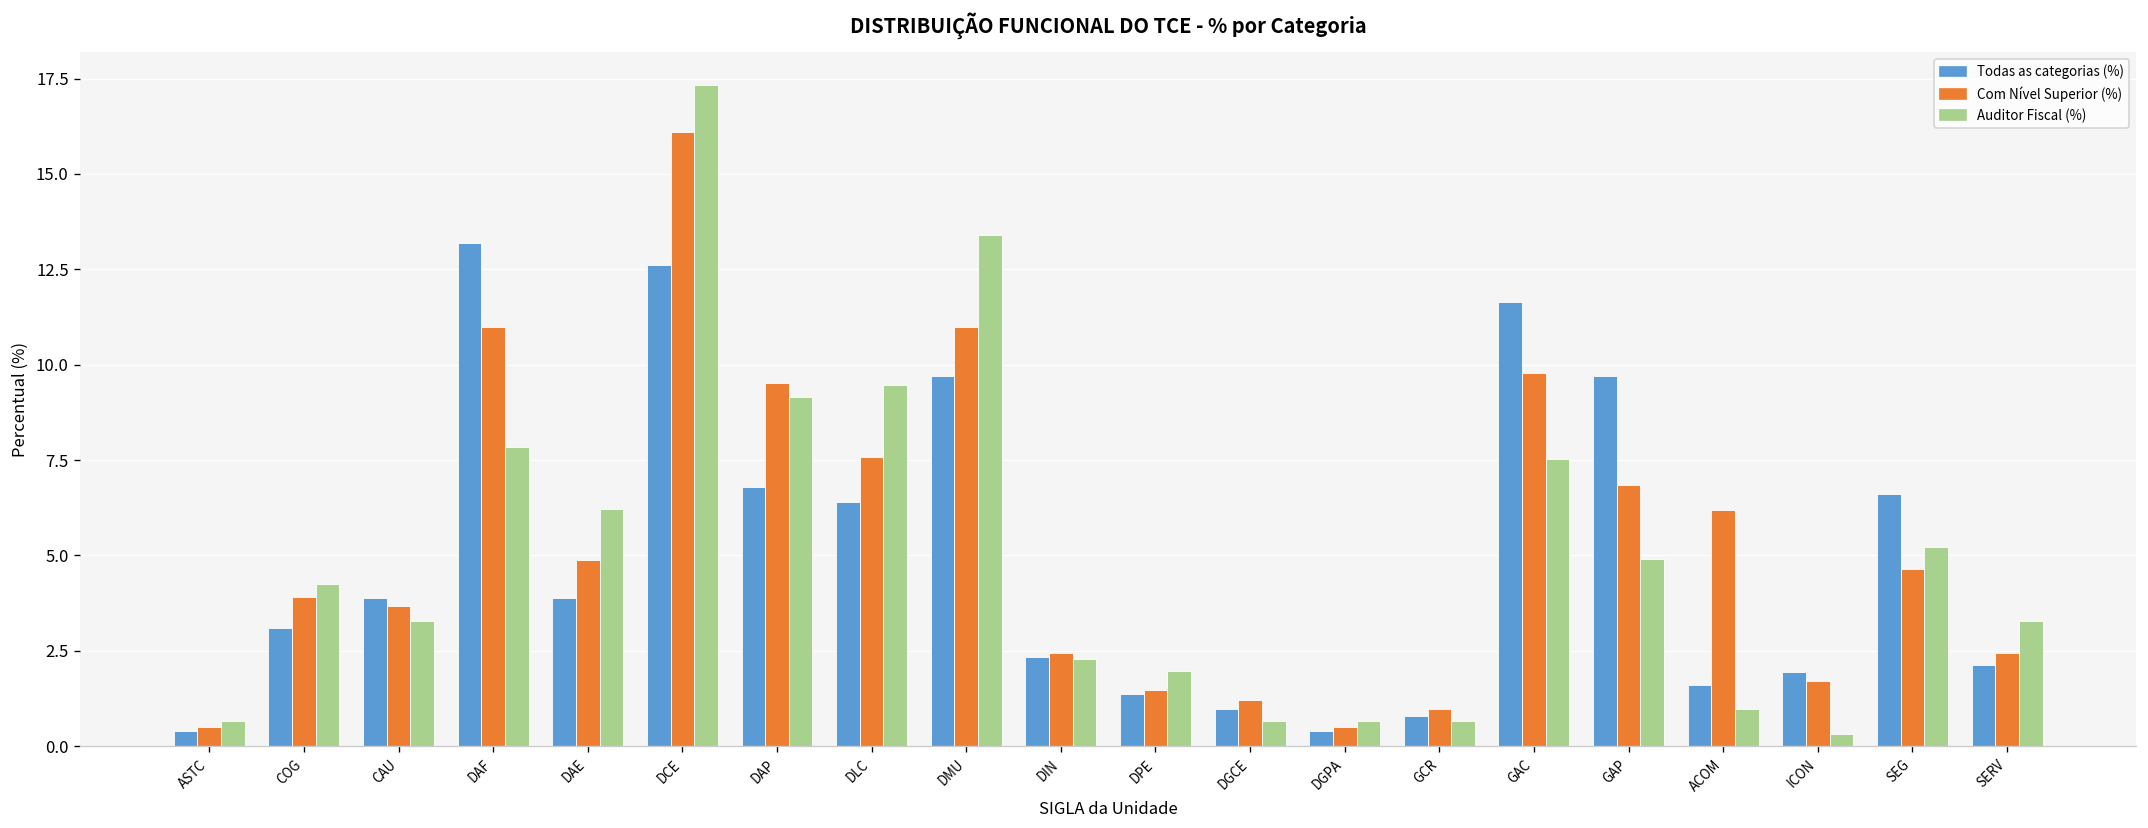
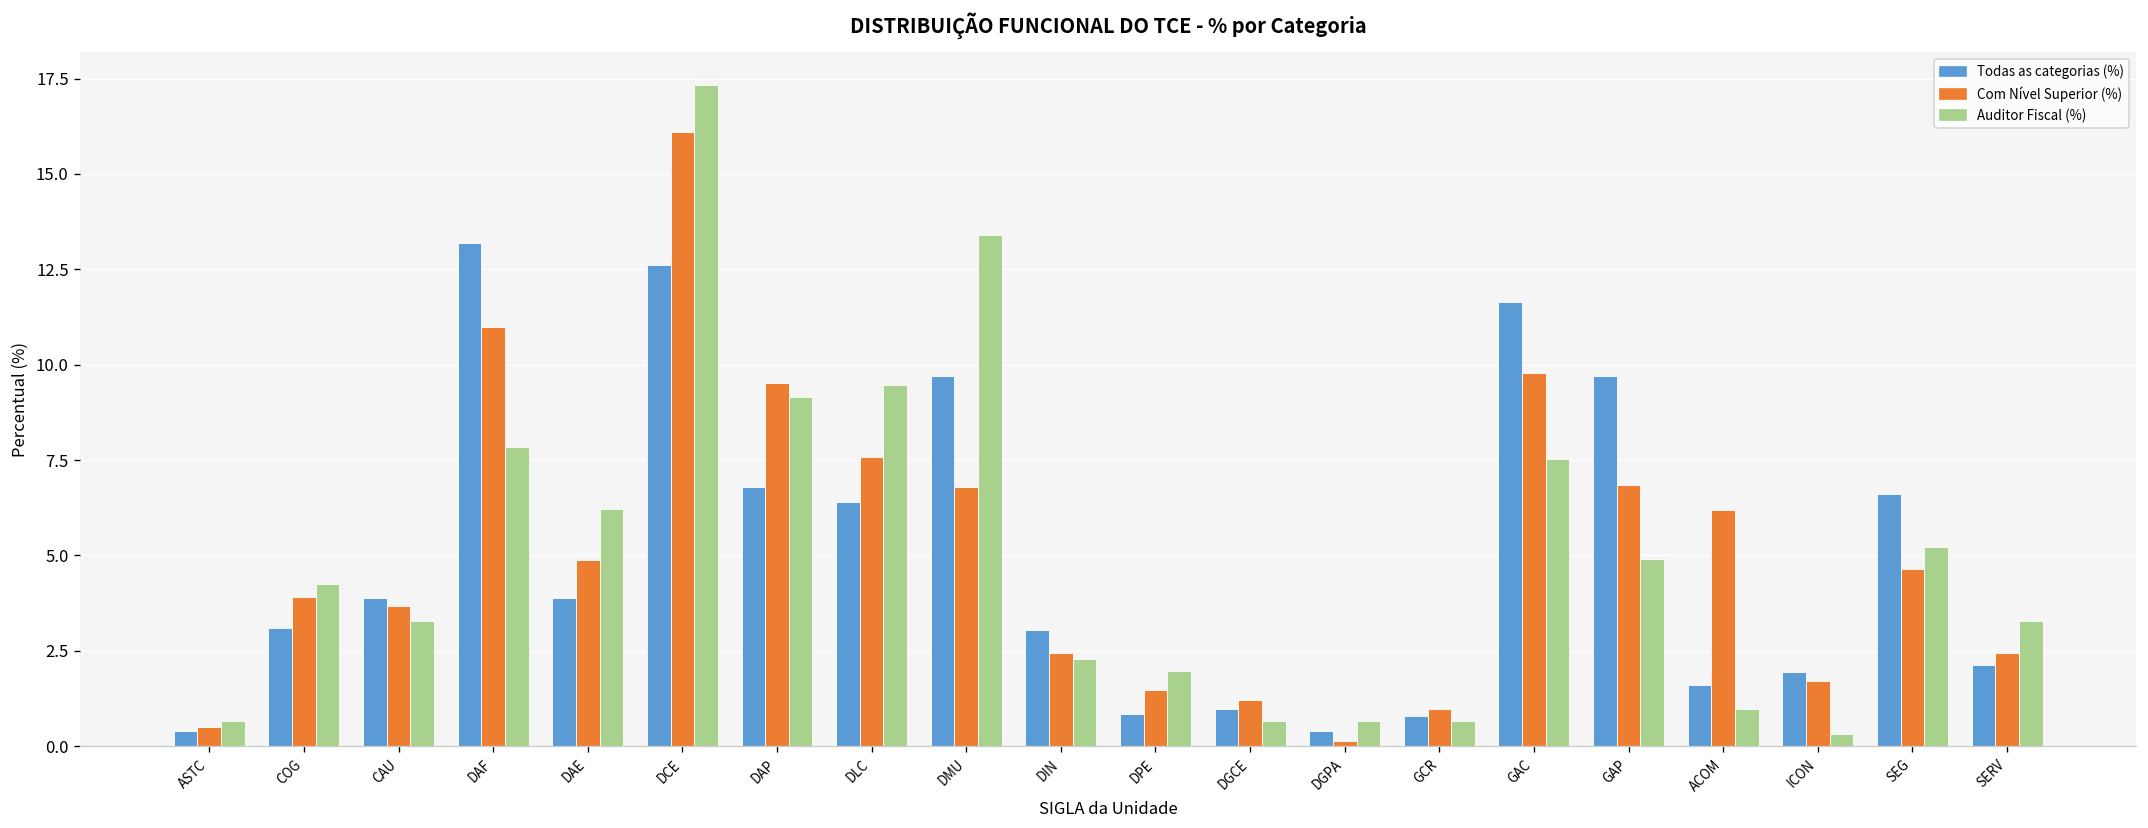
Com Nível Superior (%), DMU: 11.0 -> 6.8
Todas as categorias (%), DIN: 2.3 -> 3.0
Todas as categorias (%), DPE: 1.4 -> 0.9
Com Nível Superior (%), DGPA: 0.5 -> 0.1
